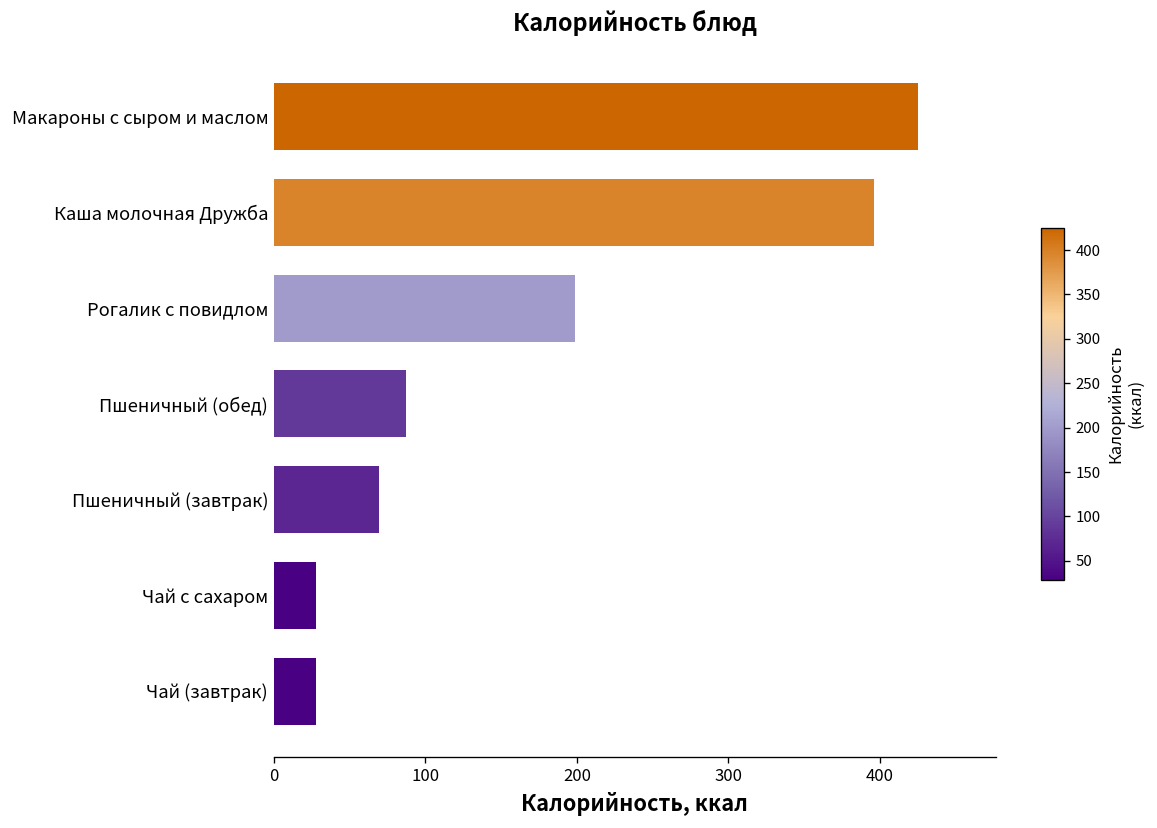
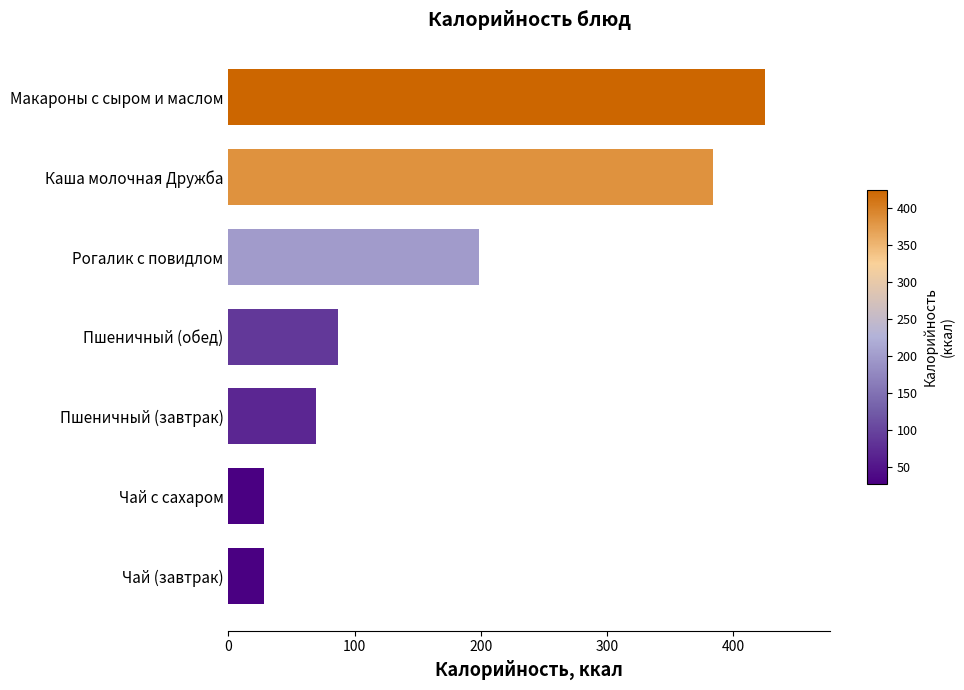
Каша молочная Дружба: 396 -> 384
